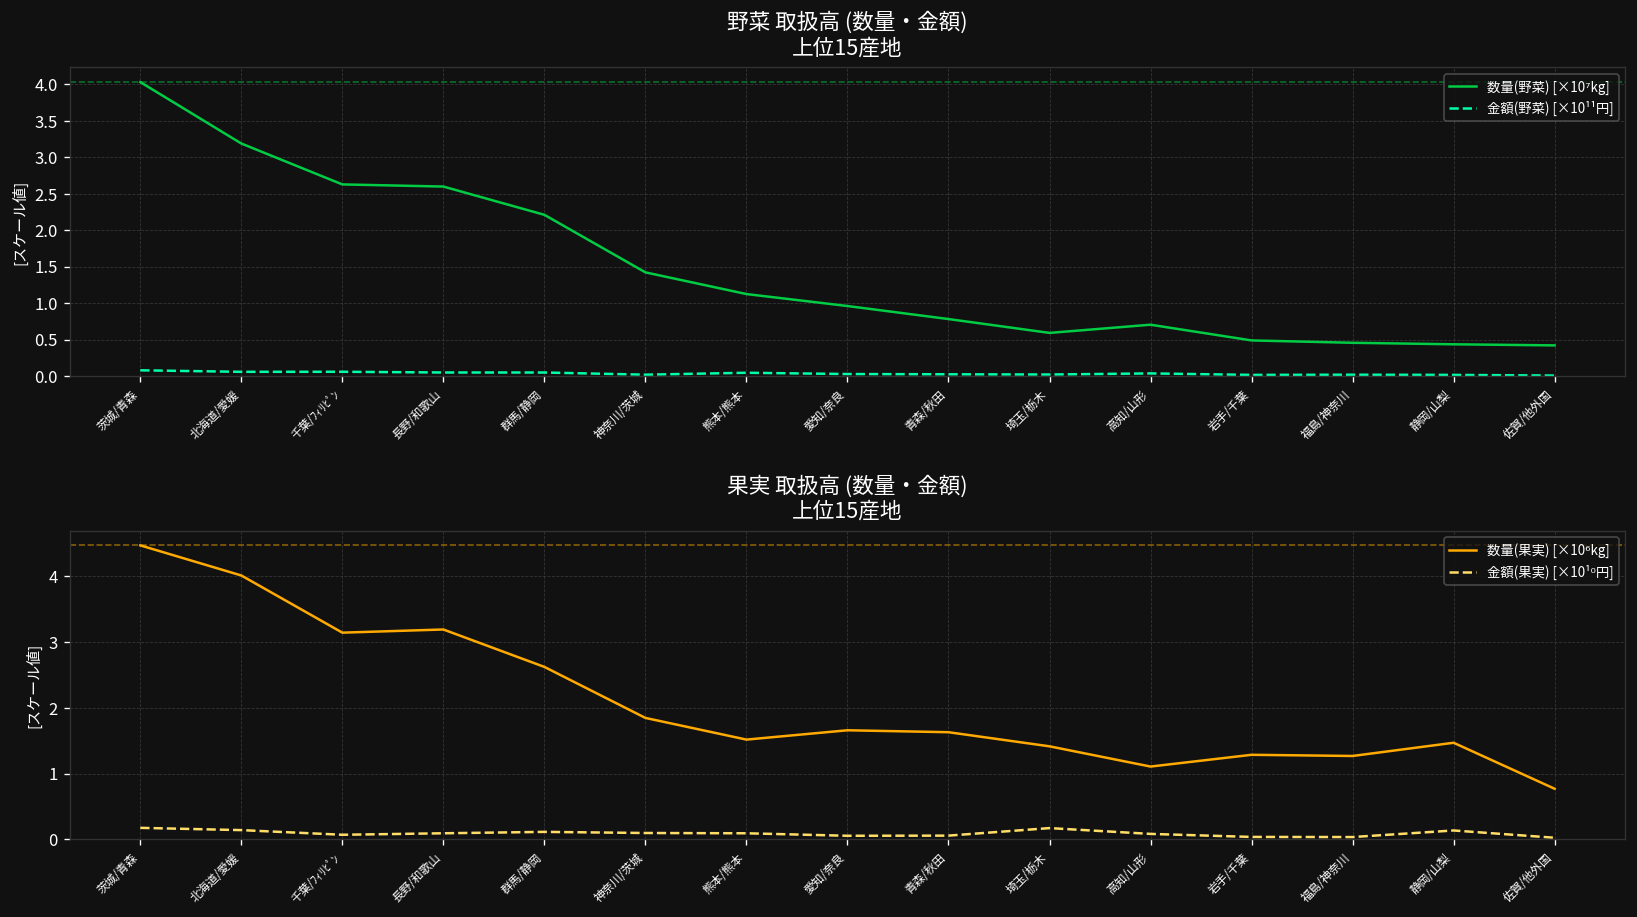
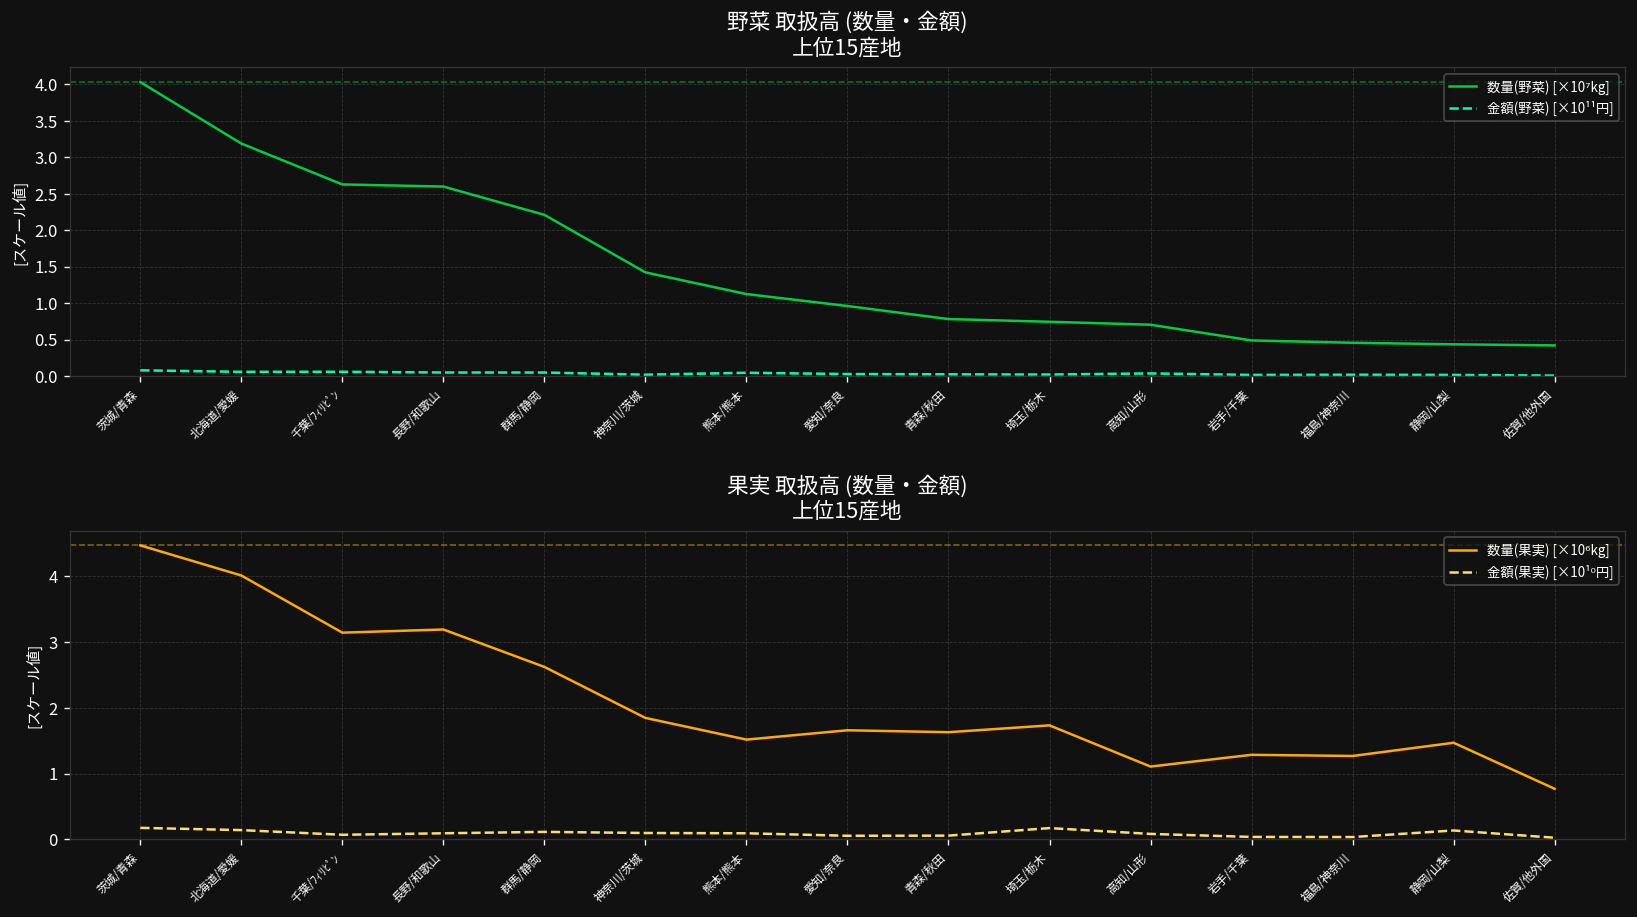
野菜 取扱高 (数量・金額) 上位15産地, 数量(野菜) [×10⁷kg], 埼玉/栃木: 0.6 -> 0.7
果実 取扱高 (数量・金額) 上位15産地, 数量(果実) [×10⁶kg], 埼玉/栃木: 1.4 -> 1.7
